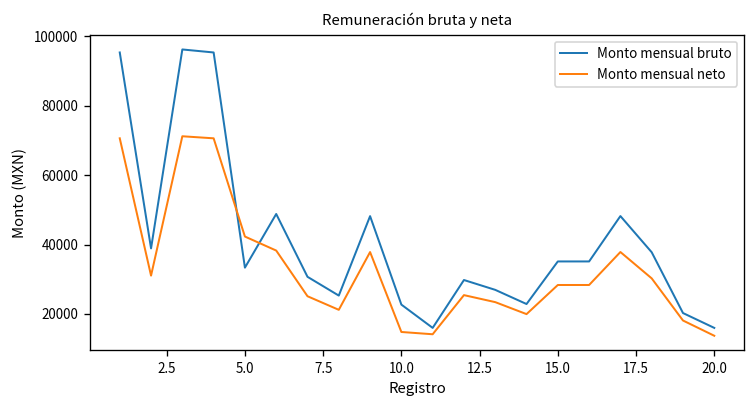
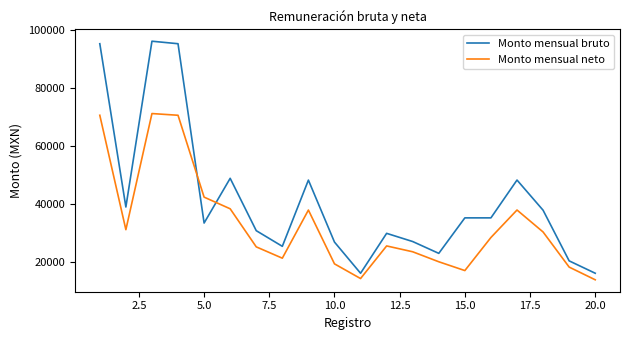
Monto mensual bruto, 10.0: 23000 -> 27000
Monto mensual neto, 10.0: 15000 -> 19000
Monto mensual neto, 15.0: 28000 -> 17000
